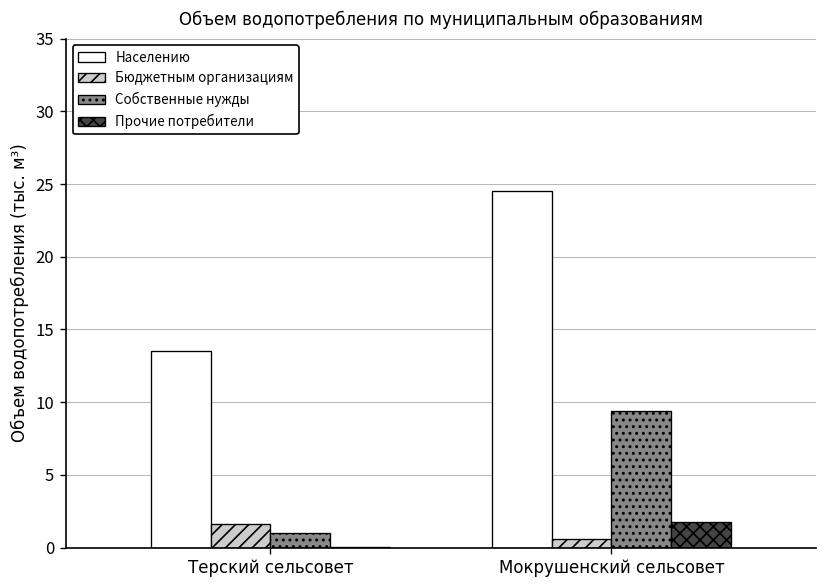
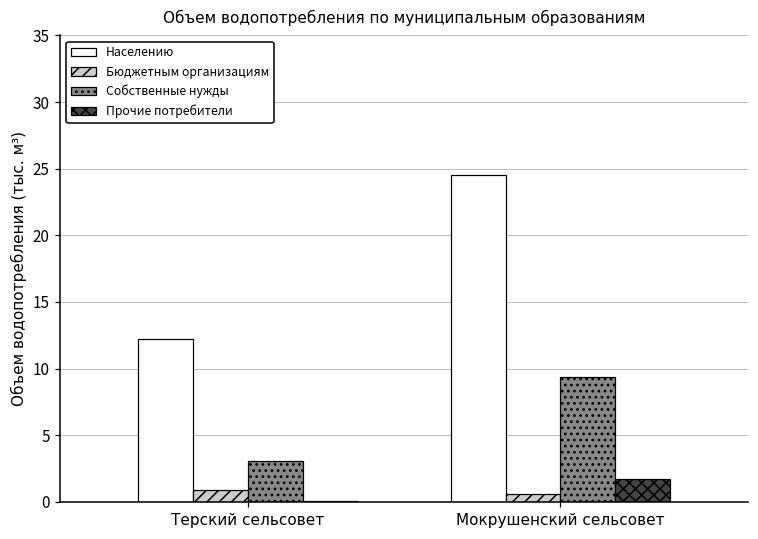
Населению, Терский сельсовет: 13.5 -> 12.2
Бюджетным организациям, Терский сельсовет: 1.6 -> 0.9
Собственные нужды, Терский сельсовет: 1.0 -> 3.1
